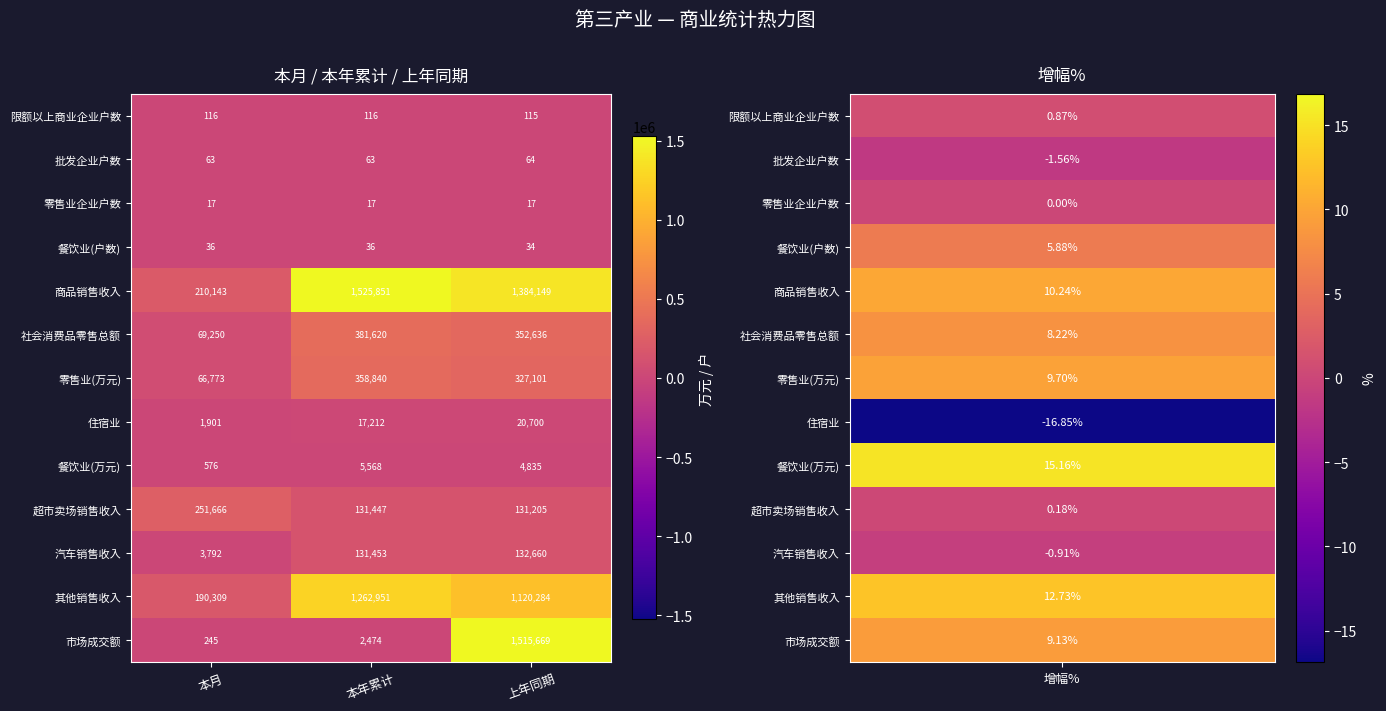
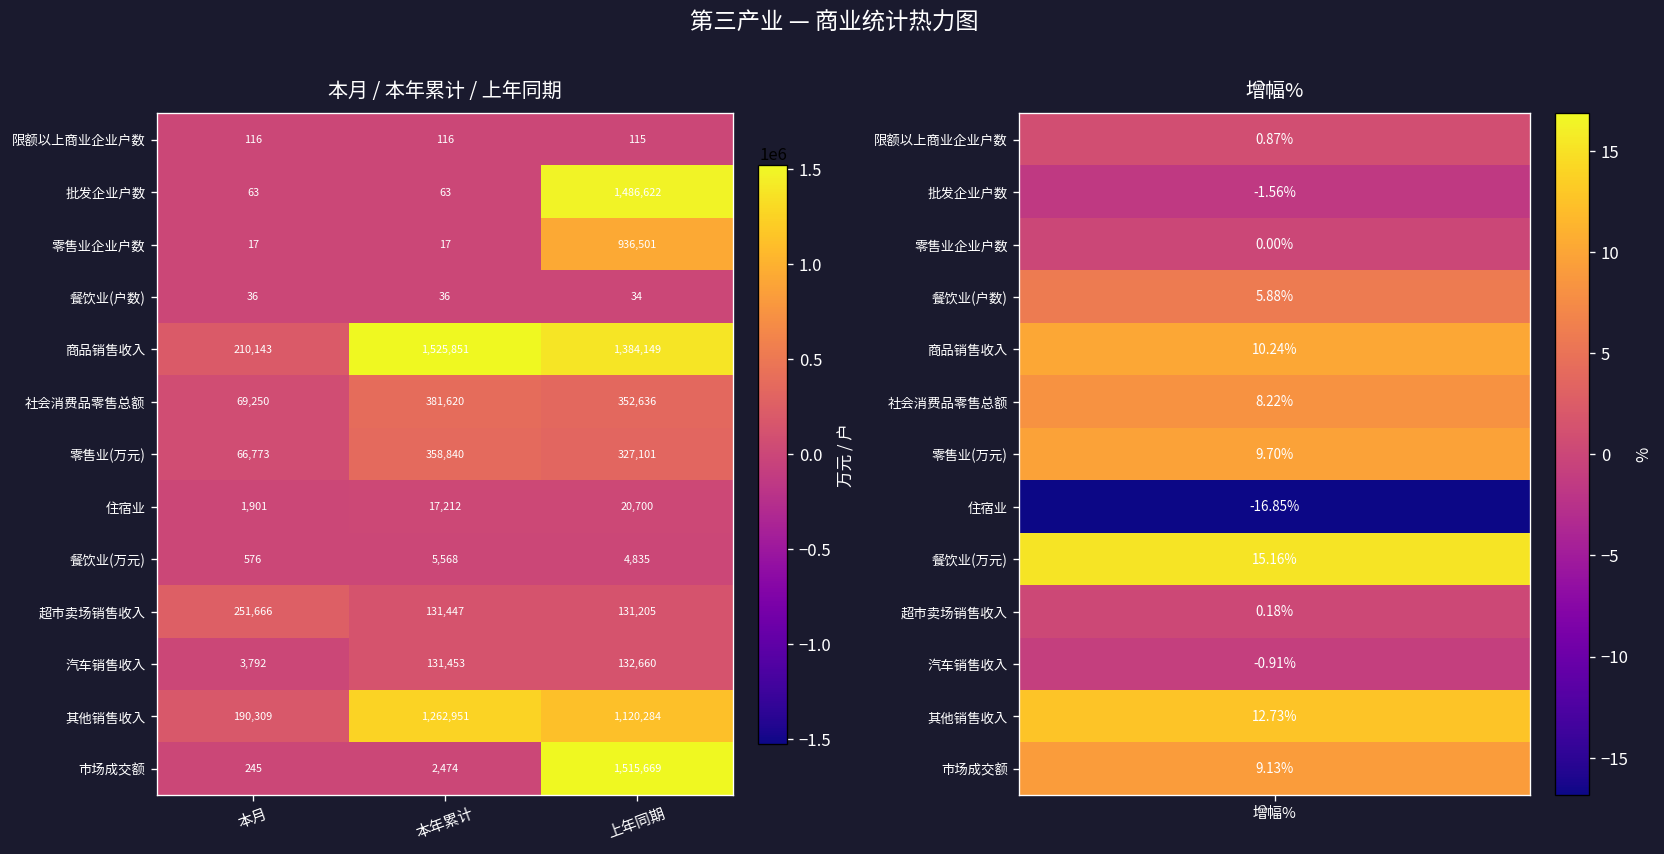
本月 / 本年累计 / 上年同期, 批发企业户数, 上年同期: 64 -> 1,486,622
本月 / 本年累计 / 上年同期, 零售业企业户数, 上年同期: 17 -> 936,501
